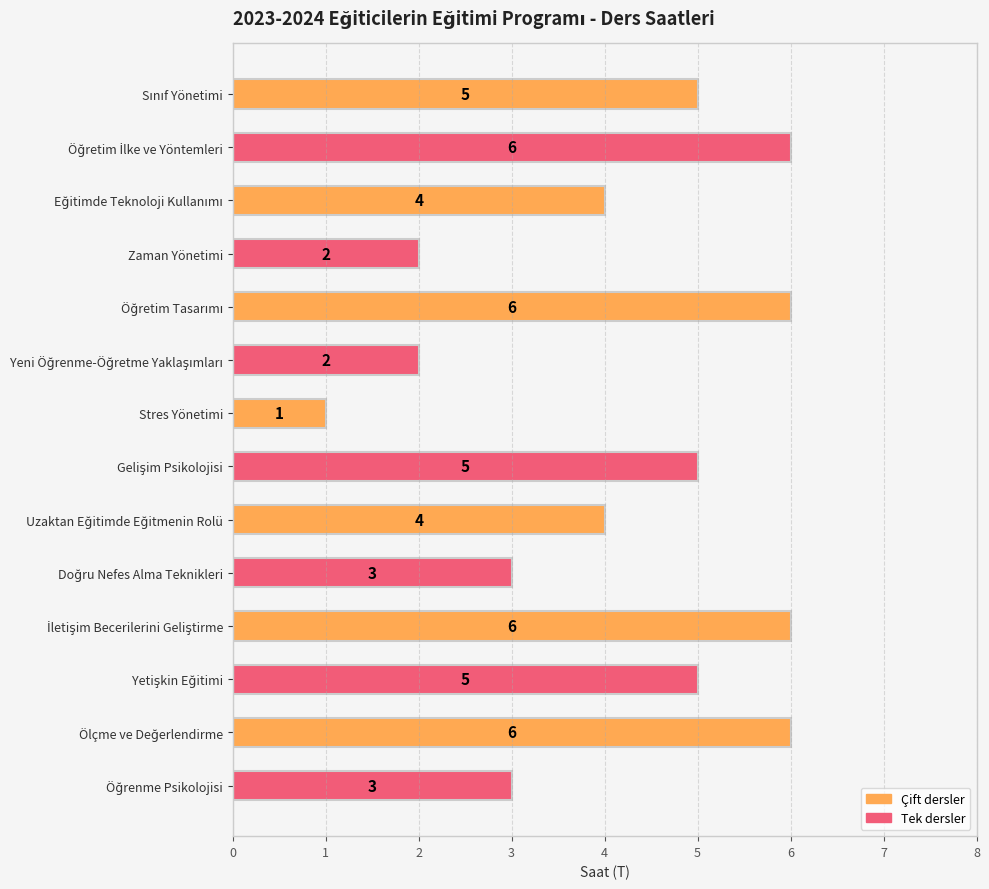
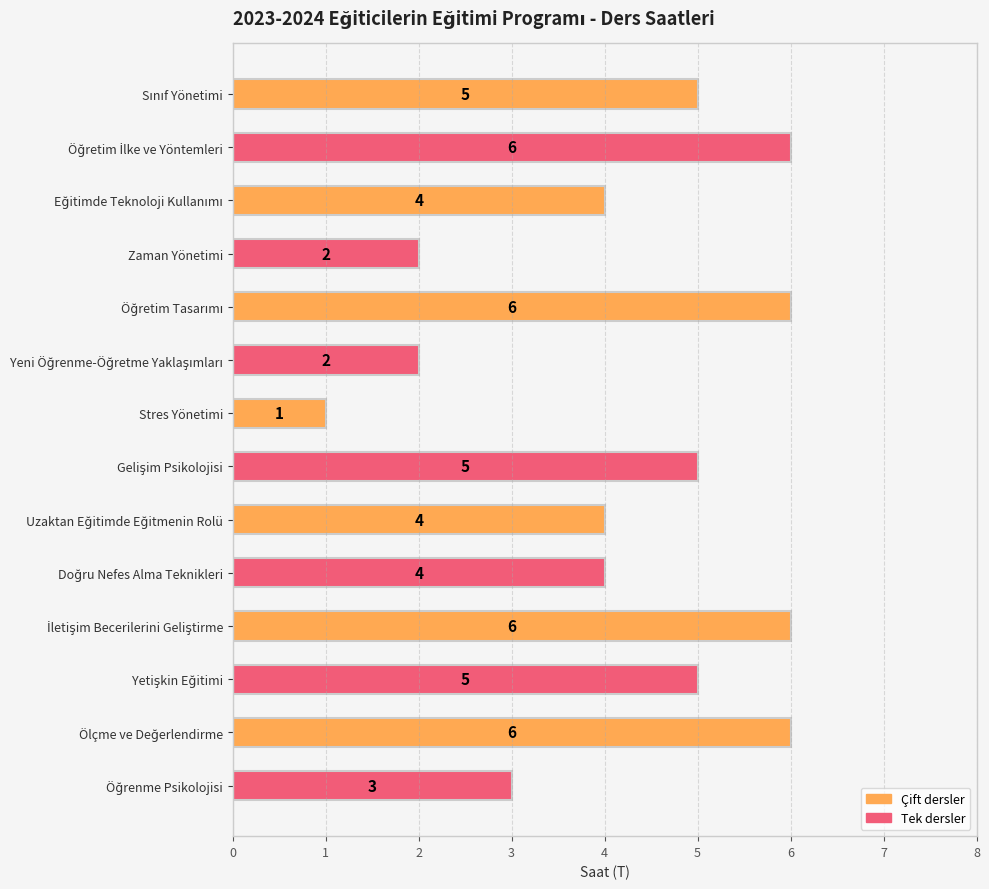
Doğru Nefes Alma Teknikleri: 3 -> 4
